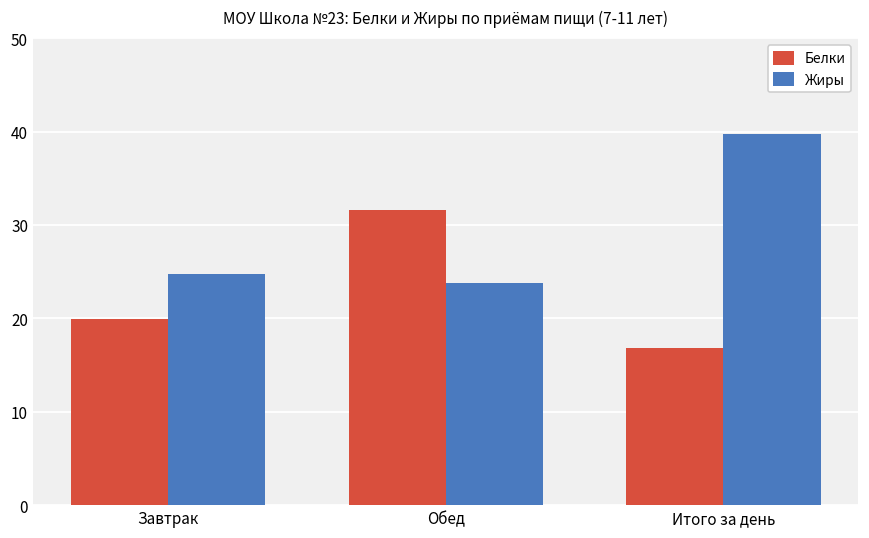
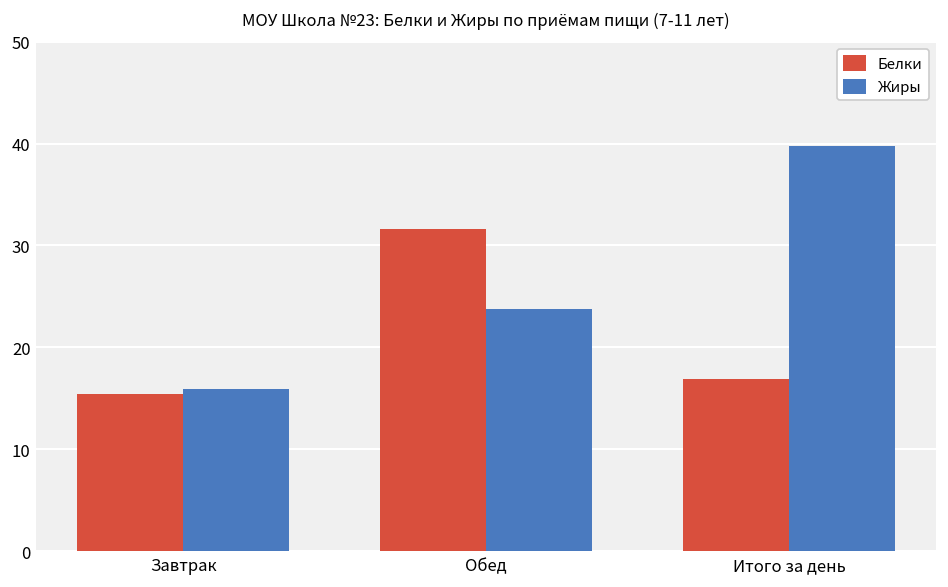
Белки, Завтрак: 20 -> 15
Жиры, Завтрак: 25 -> 16
